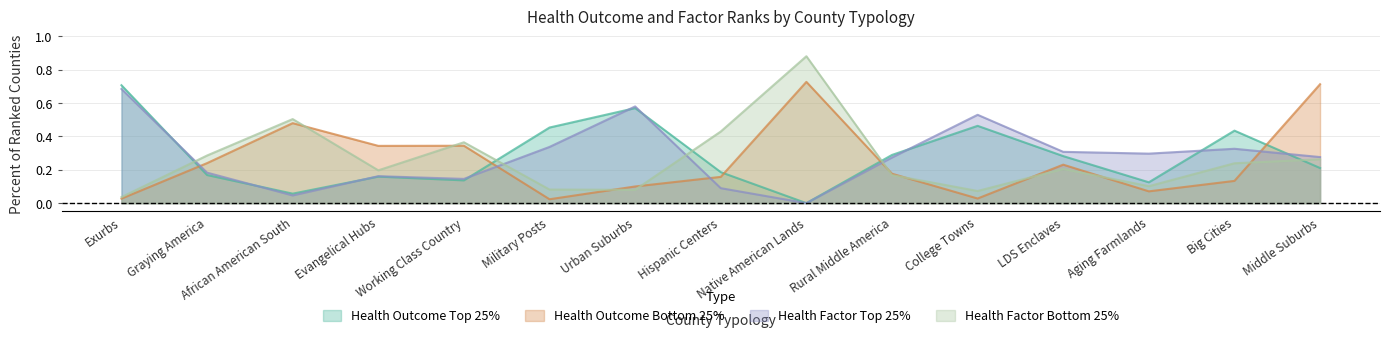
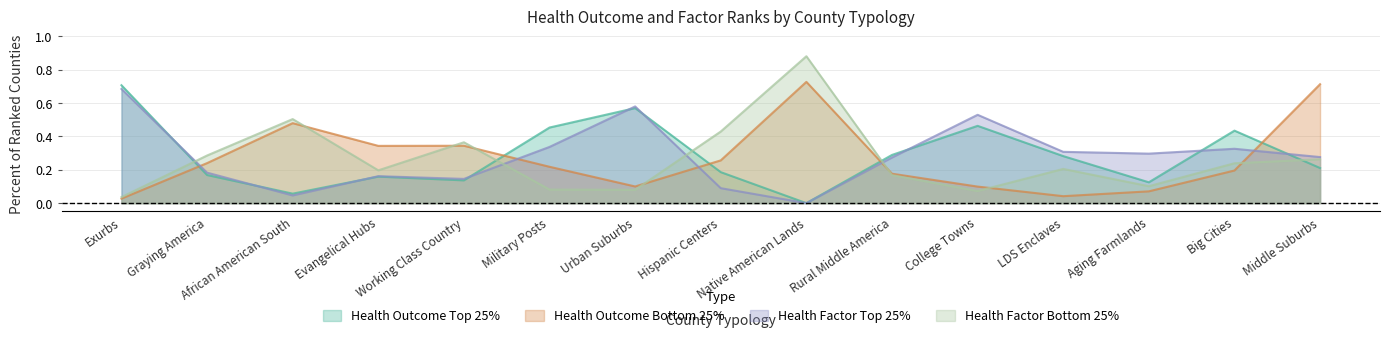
Health Outcome Bottom 25%, Military Posts: 0.02 -> 0.22
Health Outcome Bottom 25%, Hispanic Centers: 0.16 -> 0.26
Health Outcome Bottom 25%, College Towns: 0.03 -> 0.10
Health Outcome Bottom 25%, LDS Enclaves: 0.23 -> 0.04
Health Outcome Bottom 25%, Big Cities: 0.13 -> 0.20
